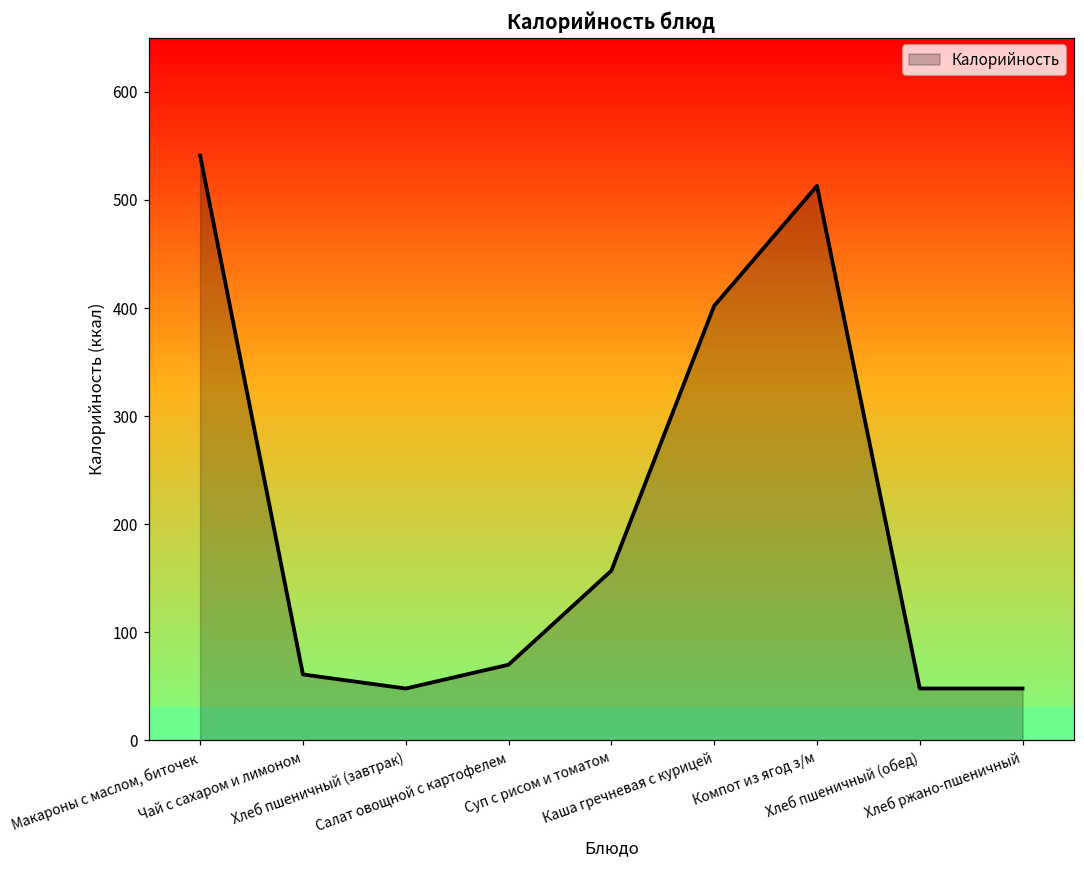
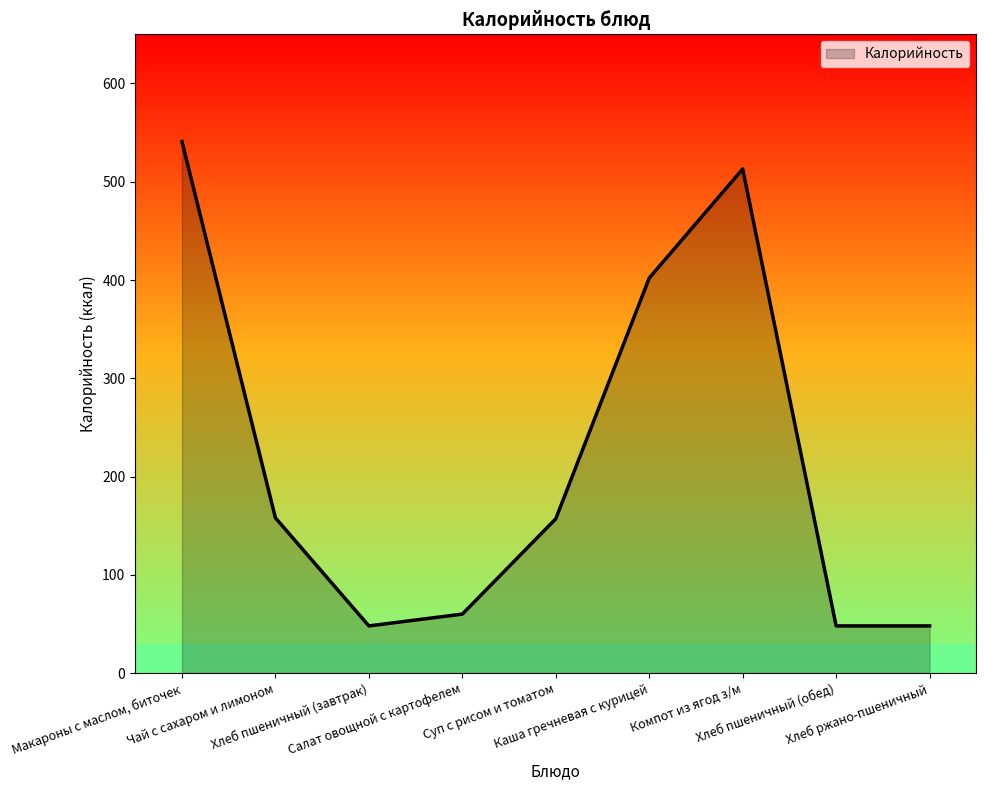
Чай с сахаром и лимоном: 60 -> 160
Салат овощной с картофелем: 70 -> 60
